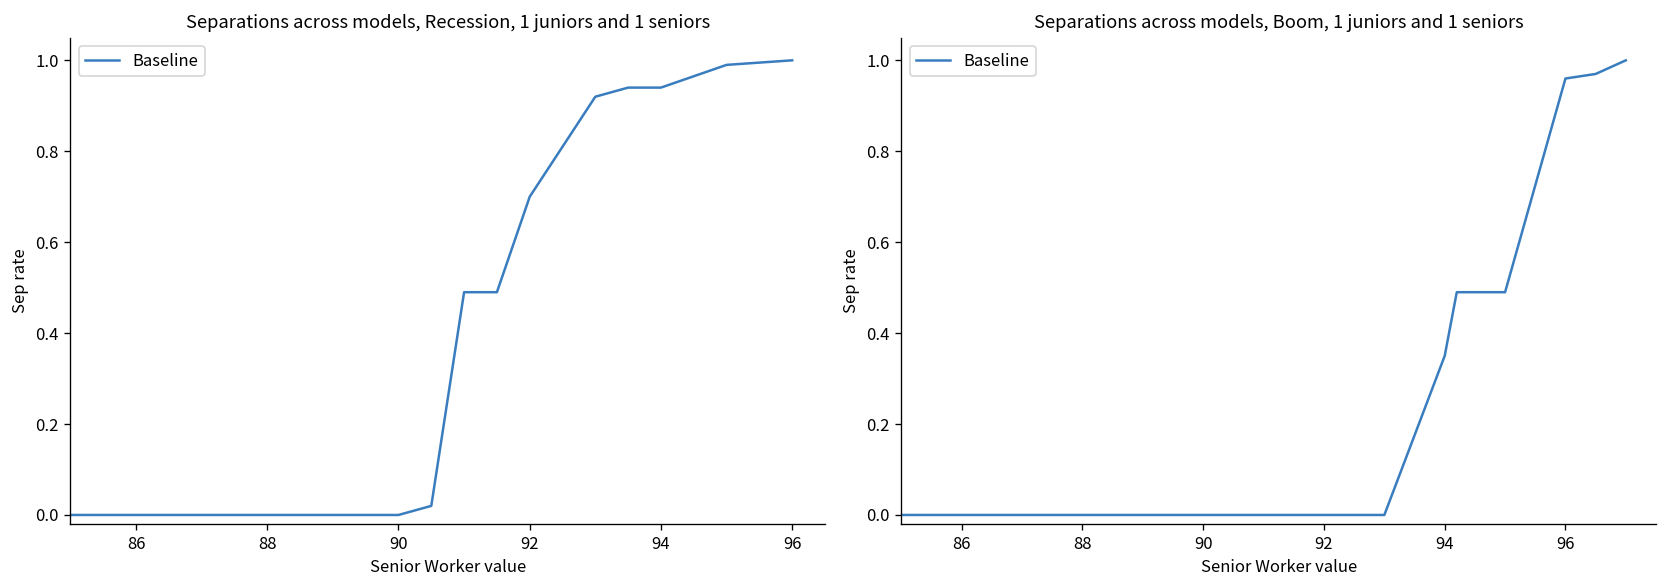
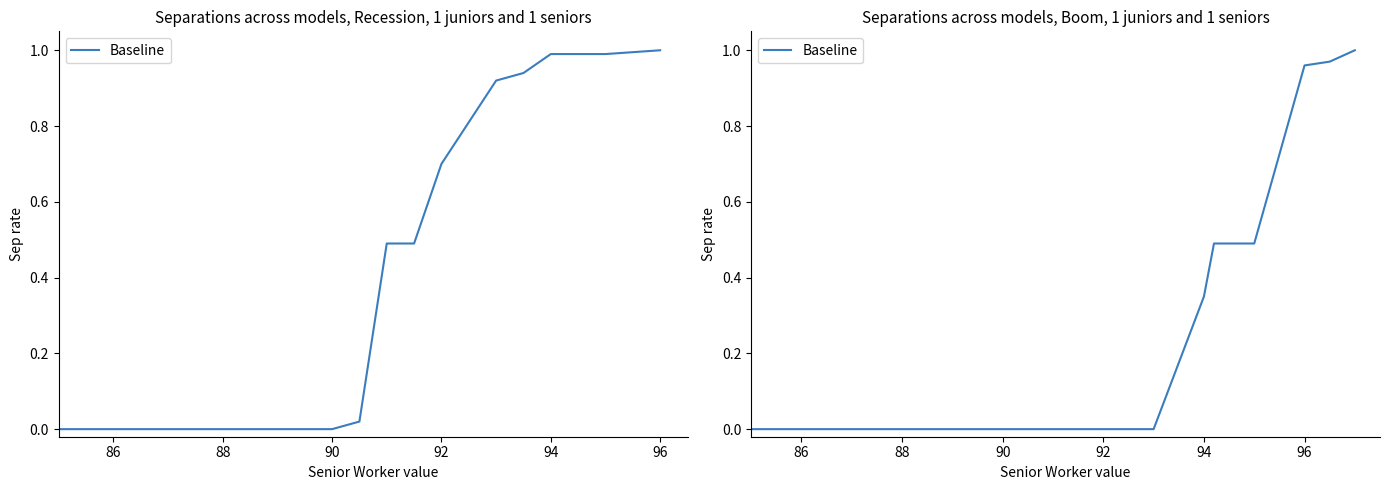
Separations across models, Recession, 1 juniors and 1 seniors, 94: 0.94 -> 0.99
